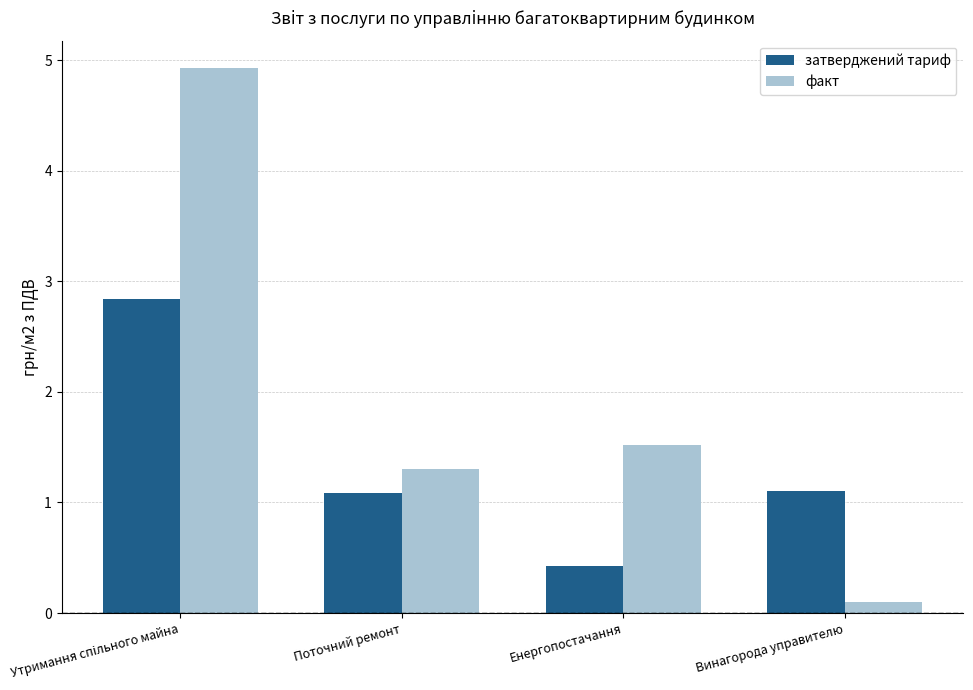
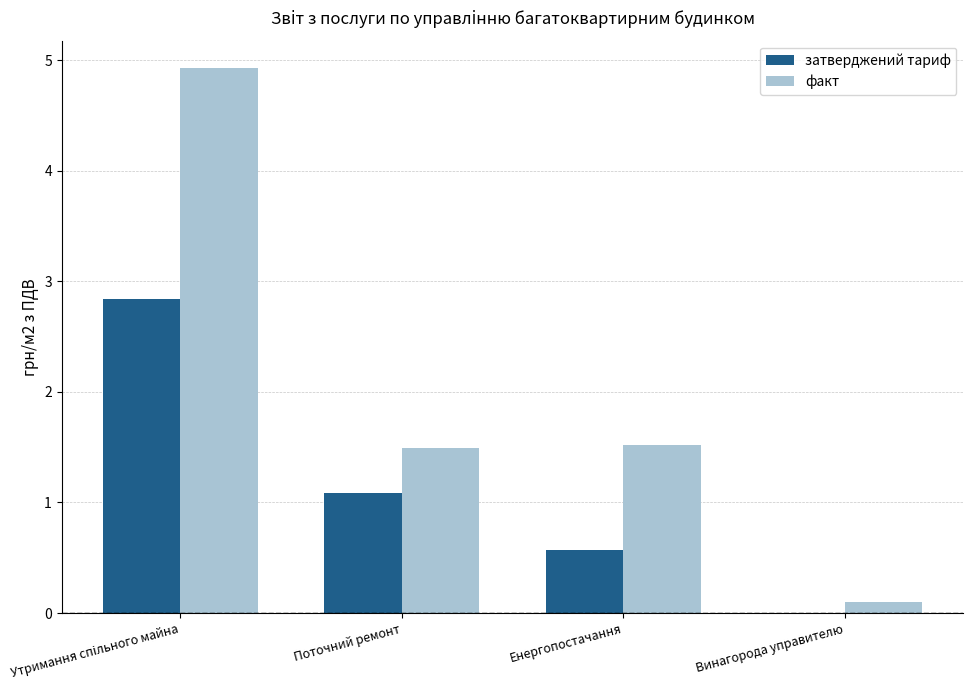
факт, Поточний ремонт: 1.30 -> 1.50
затверджений тариф, Енергопостачання: 0.43 -> 0.57
затверджений тариф, Винагорода управителю: 1.1 -> 0.0
